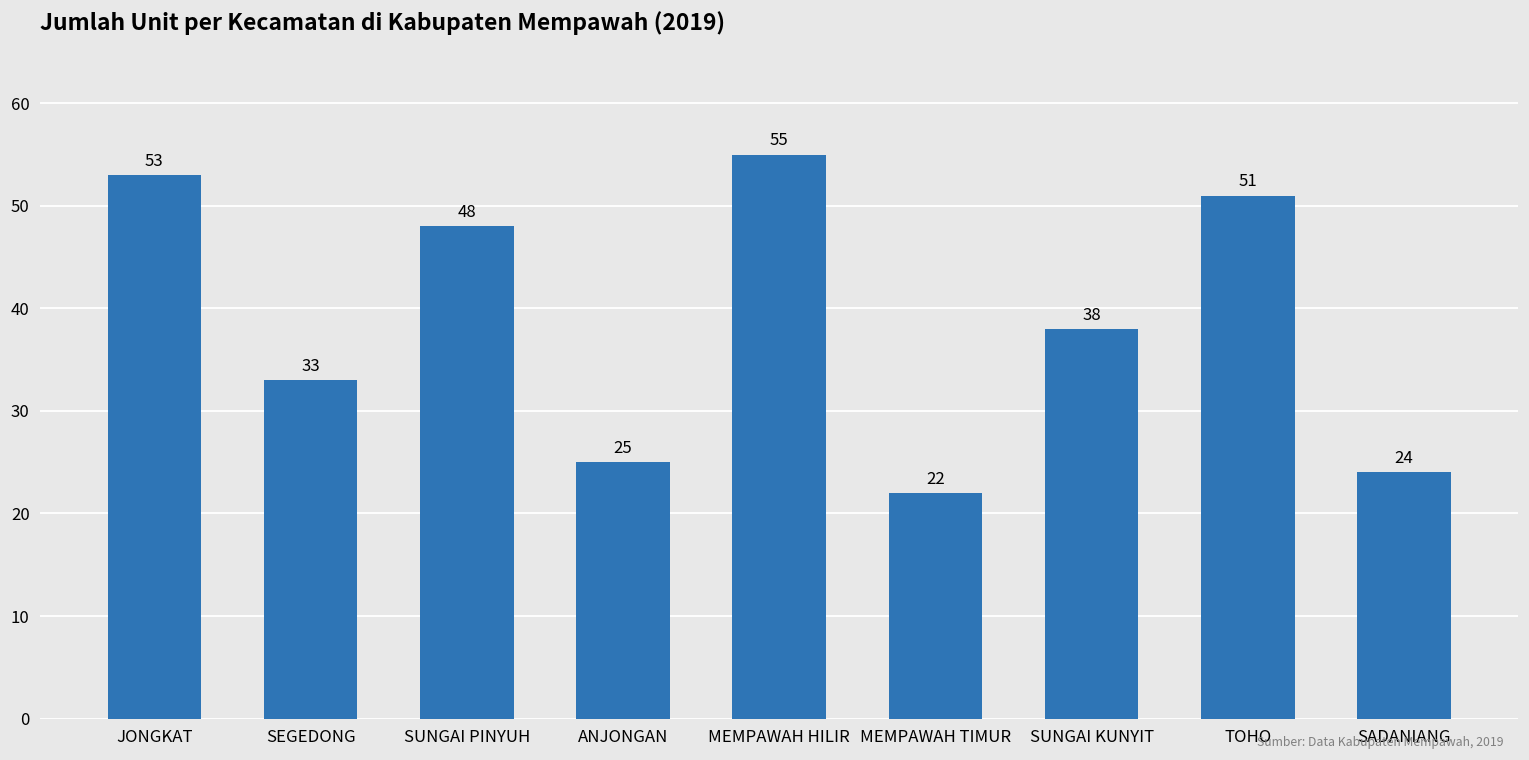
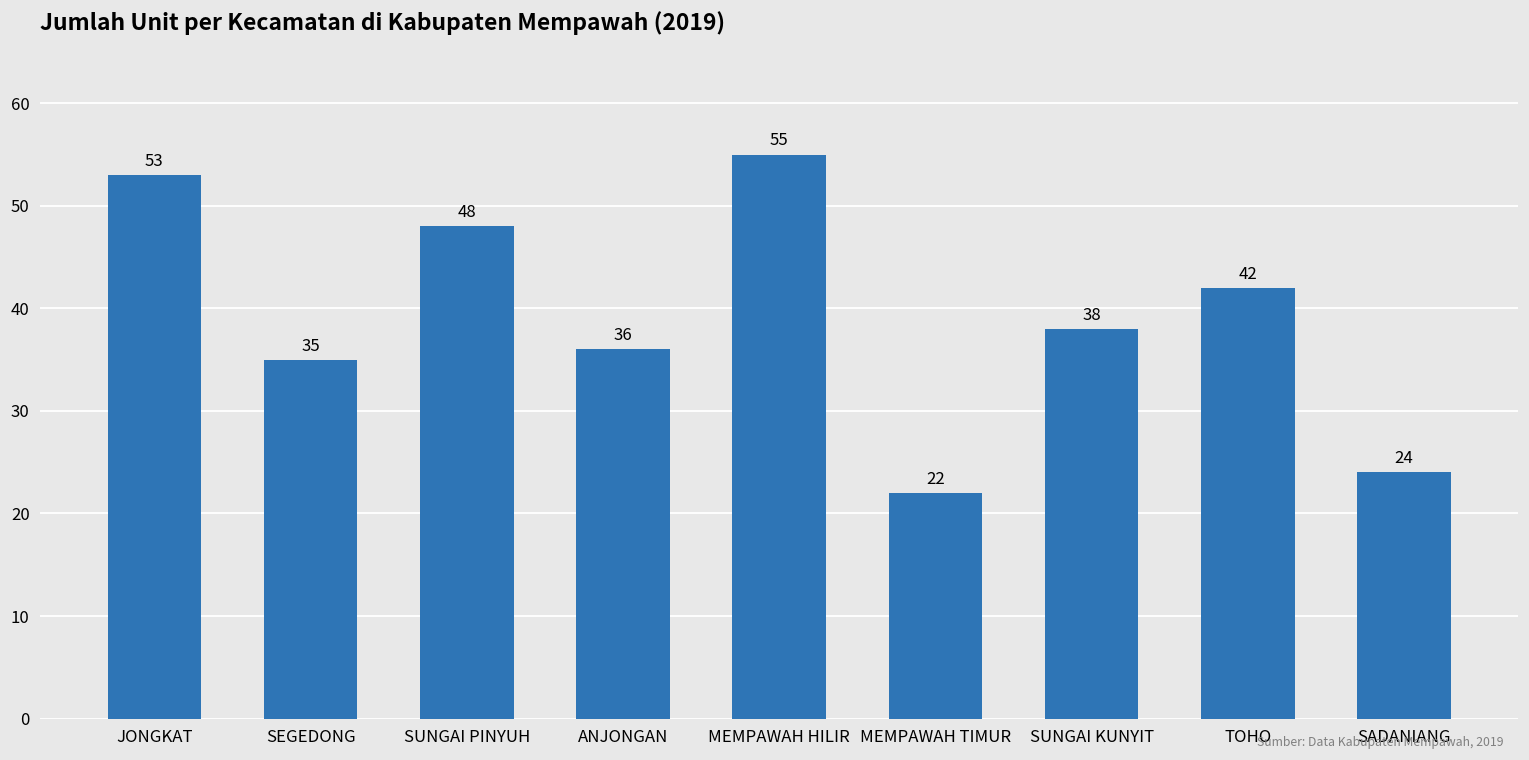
SEGEDONG: 33 -> 35
ANJONGAN: 25 -> 36
TOHO: 51 -> 42
